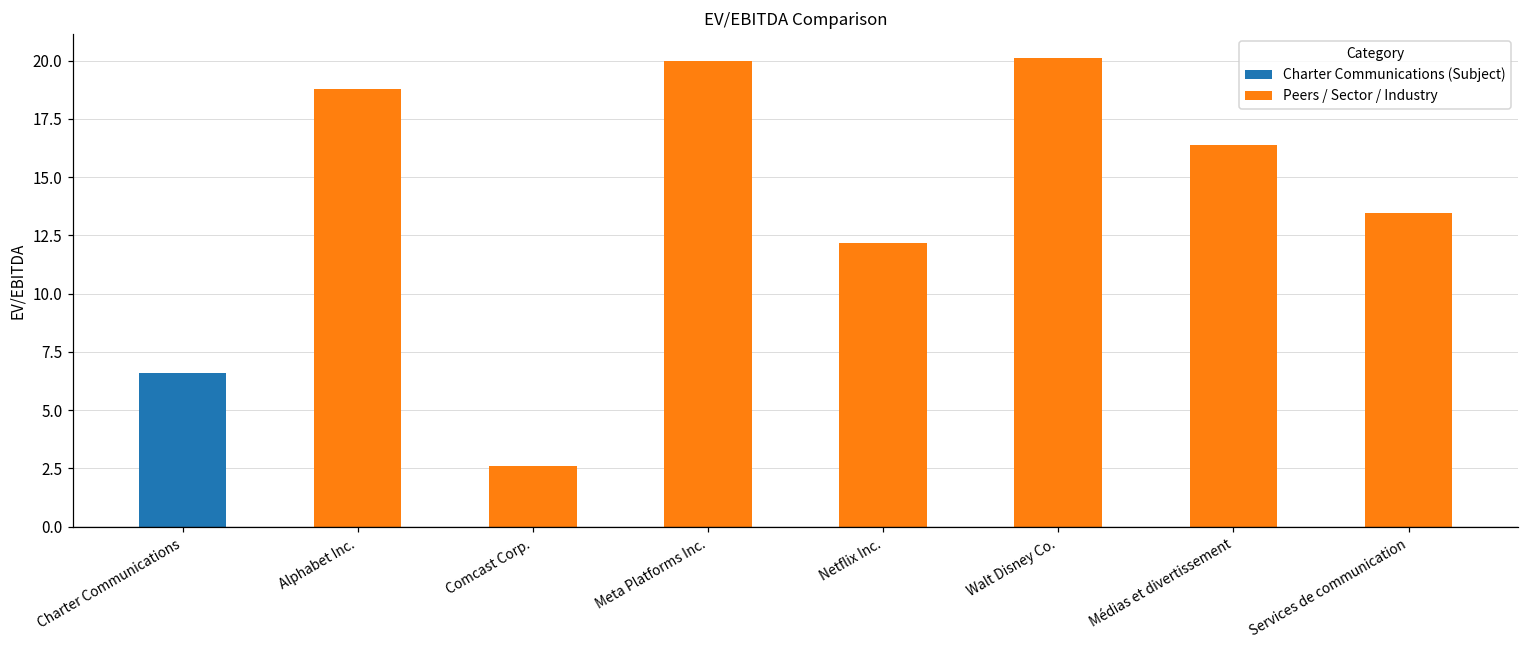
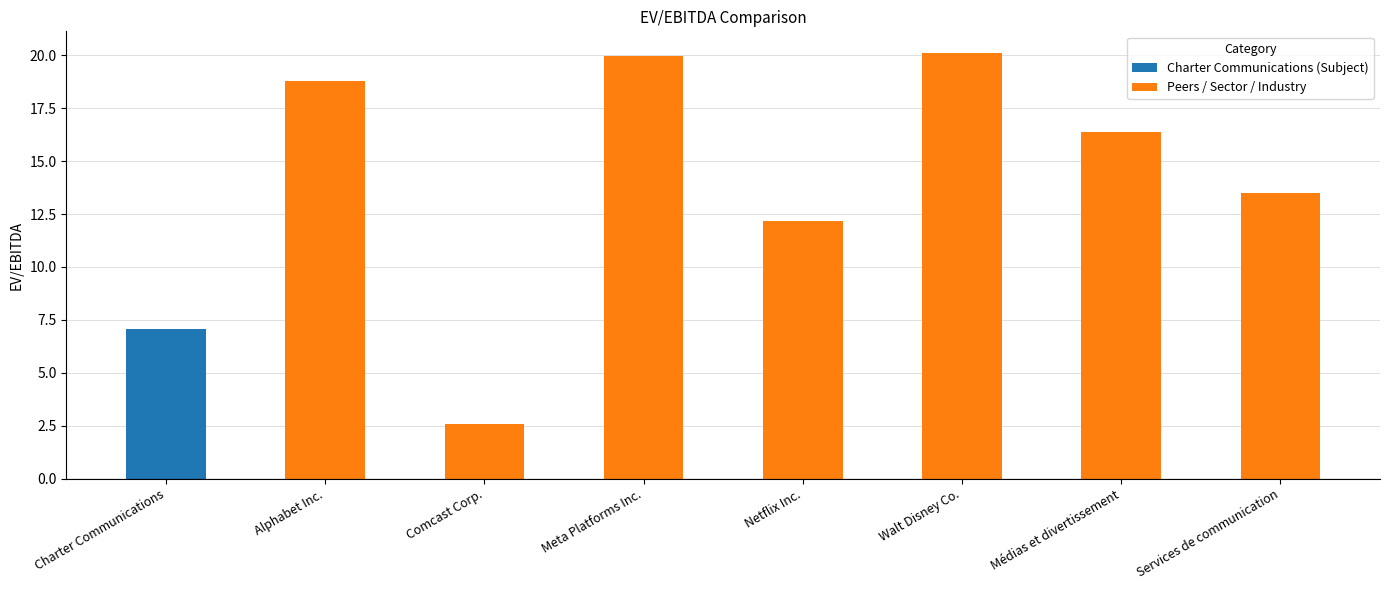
Charter Communications: 6.6 -> 7.1
